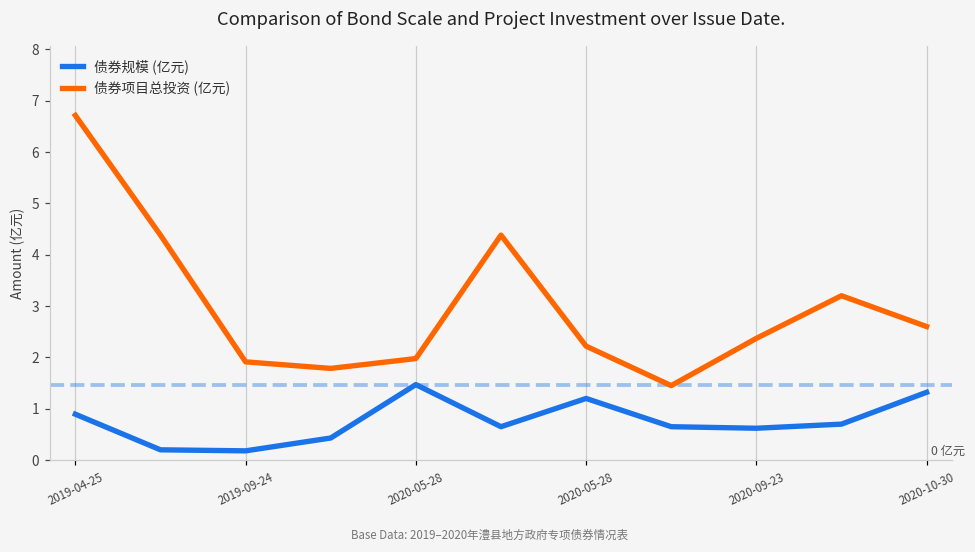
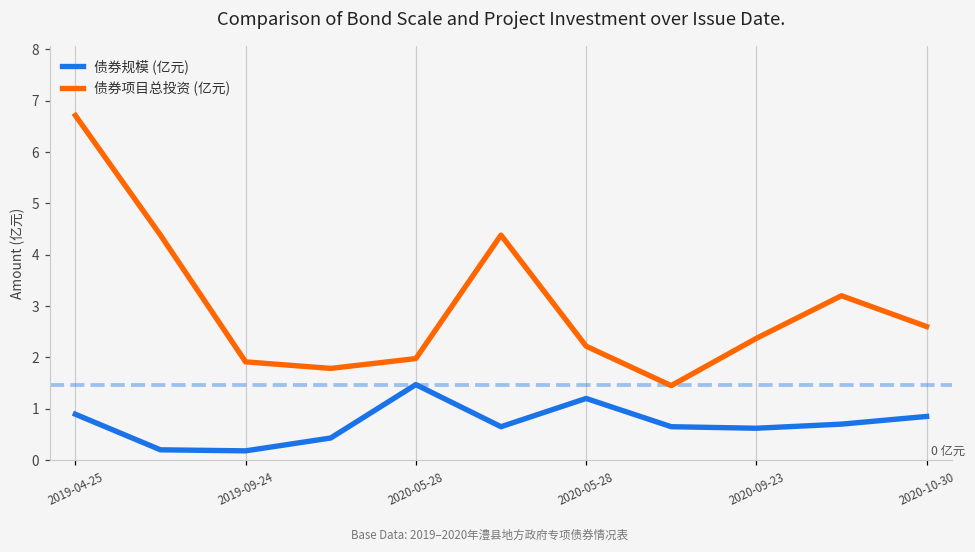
债券规模 (亿元), 2020-10-30: 1.3 -> 0.9
